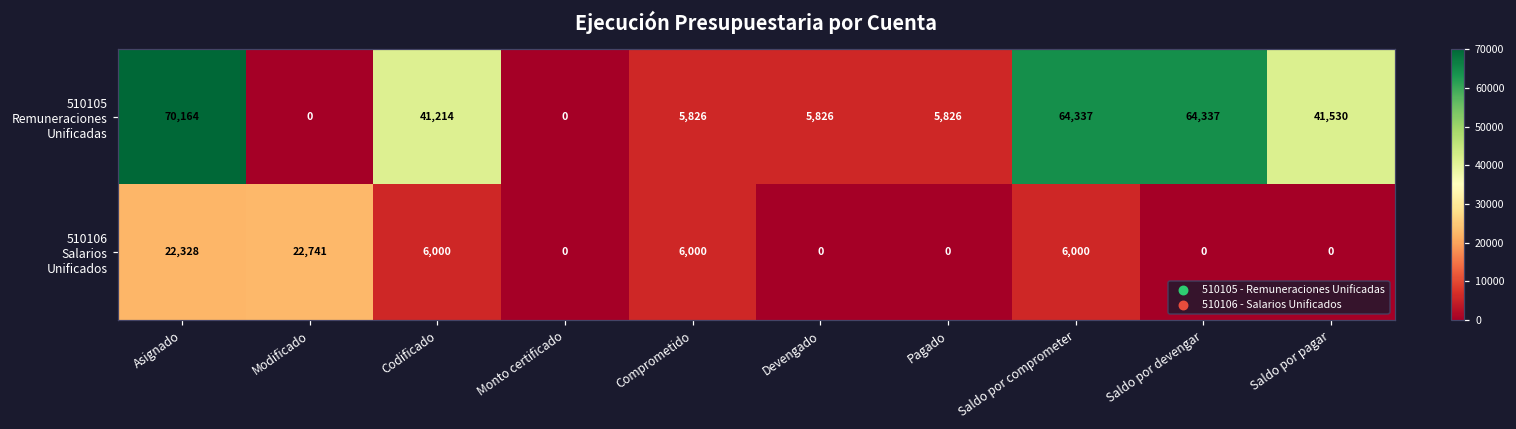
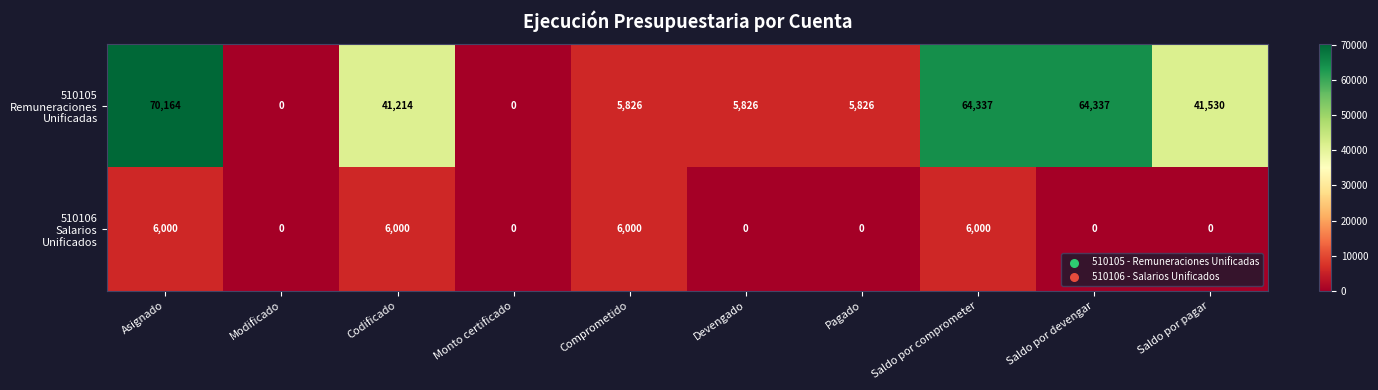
510106 Salarios Unificados, Asignado: 22,328 -> 6,000
510106 Salarios Unificados, Modificado: 22,741 -> 0
